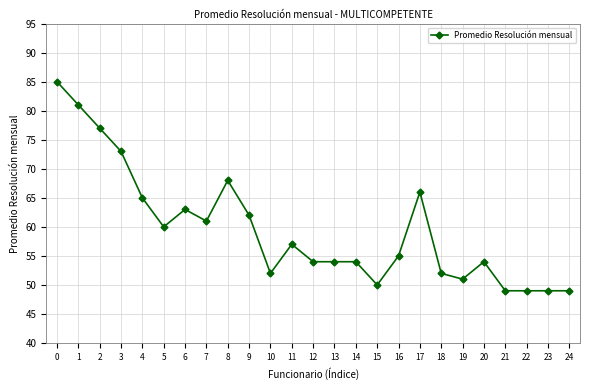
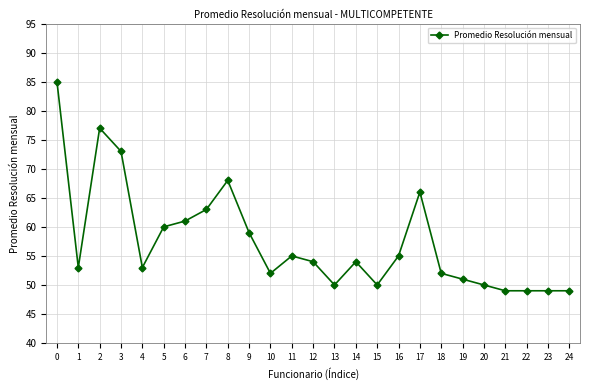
1: 81 -> 53
4: 65 -> 53
6: 63 -> 61
7: 61 -> 63
9: 62 -> 59
11: 57 -> 55
13: 54 -> 50
20: 54 -> 50
